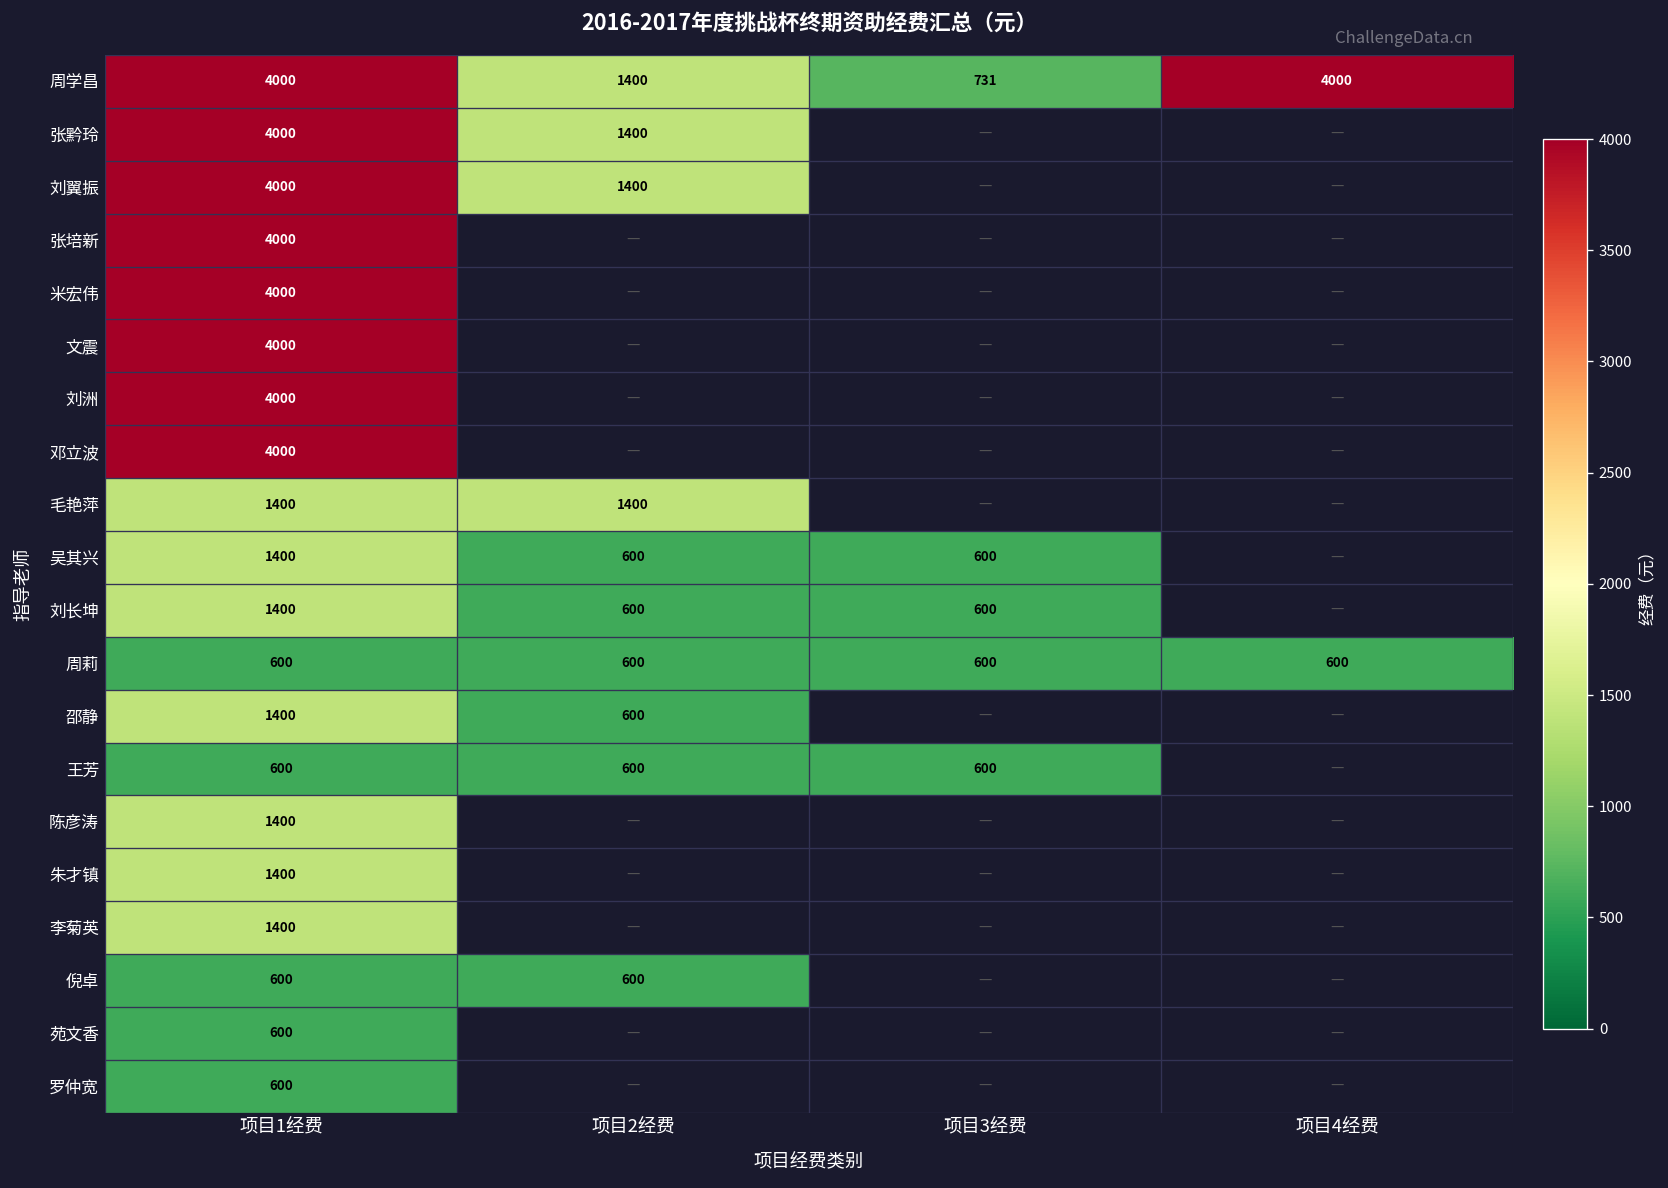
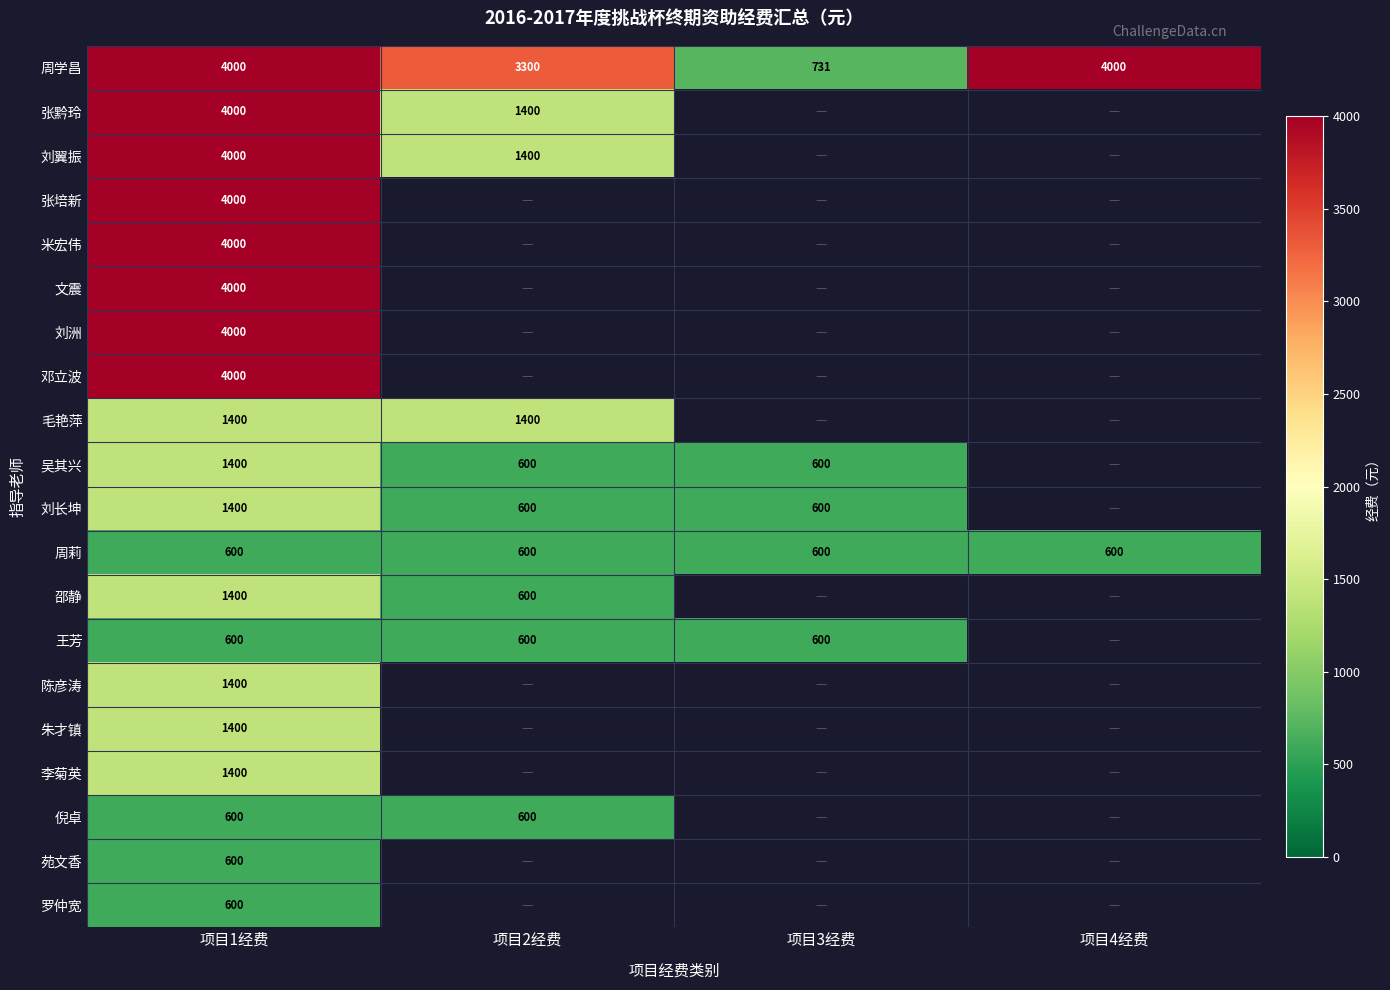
周学昌, 项目2经费: 1400 -> 3300
